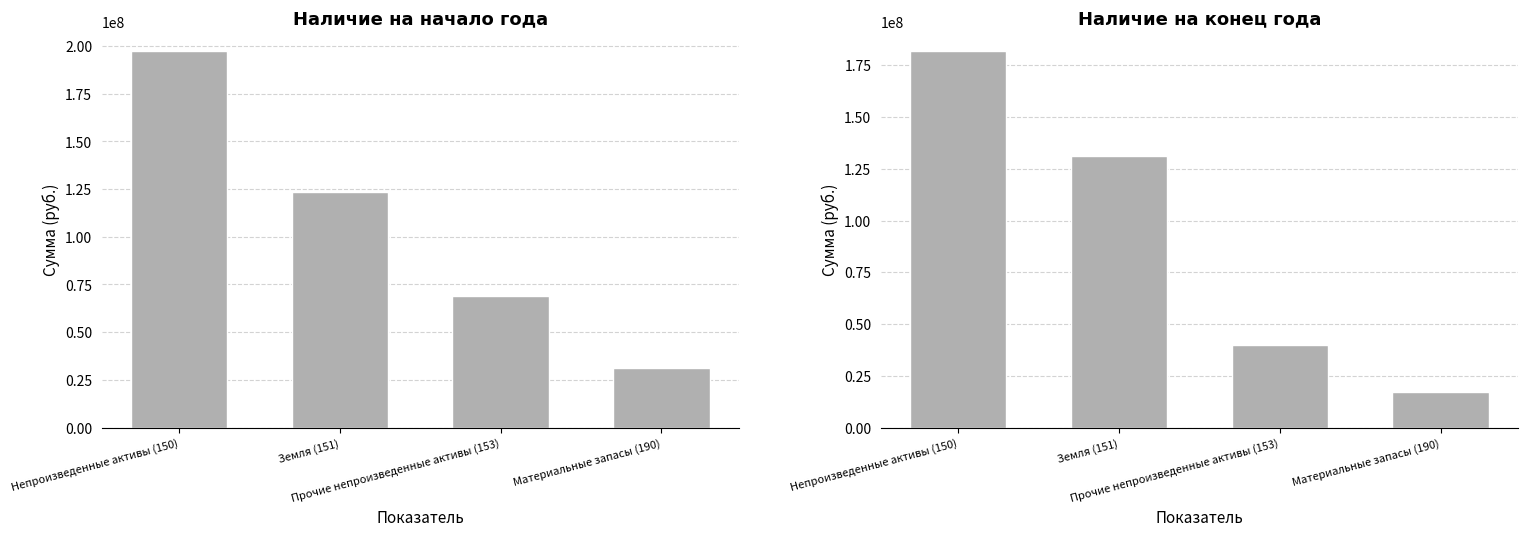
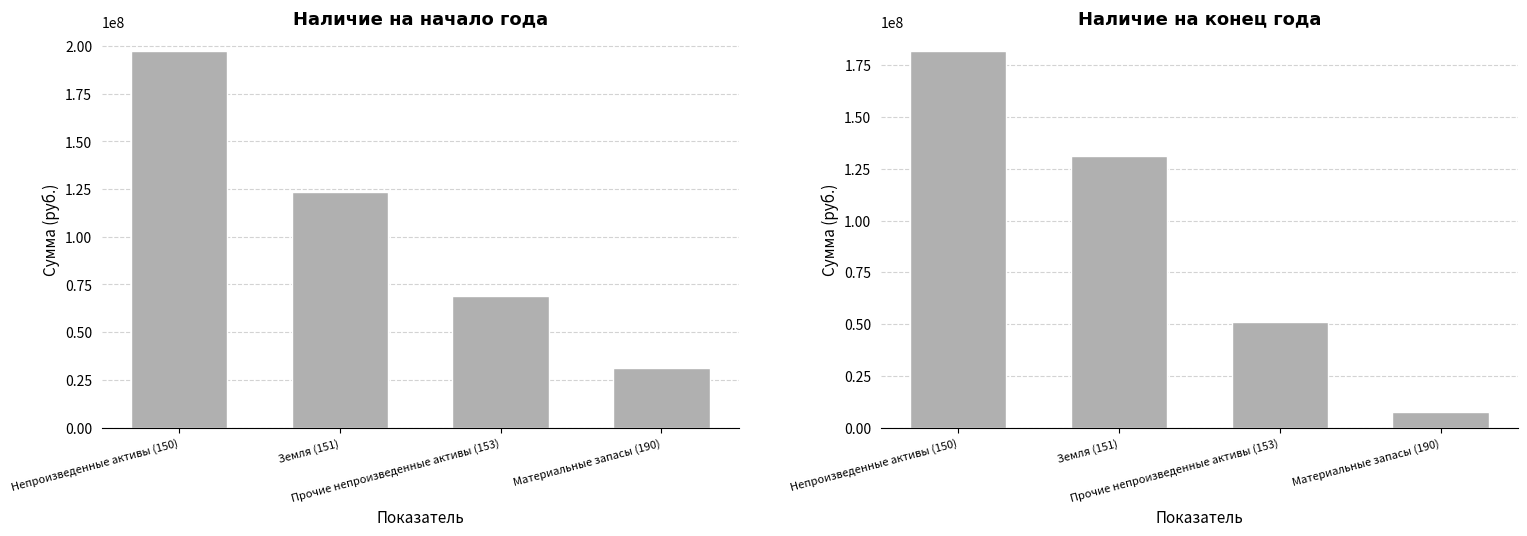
Наличие на конец года, Прочие непроизведенные активы (153): 40000000 -> 51000000
Наличие на конец года, Материальные запасы (190): 17000000 -> 7000000
